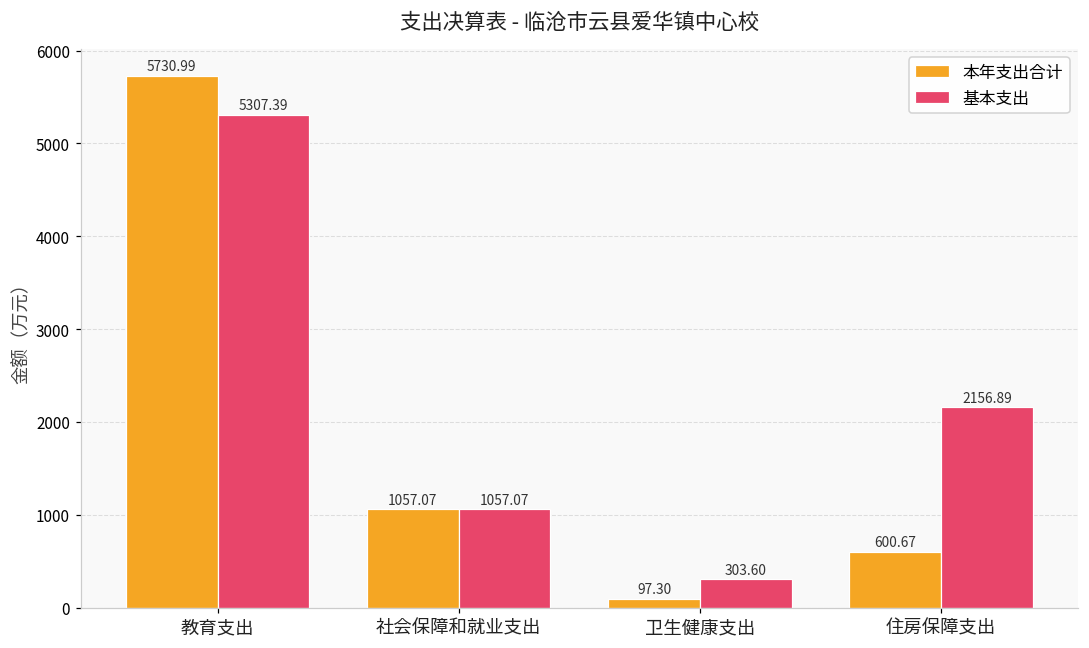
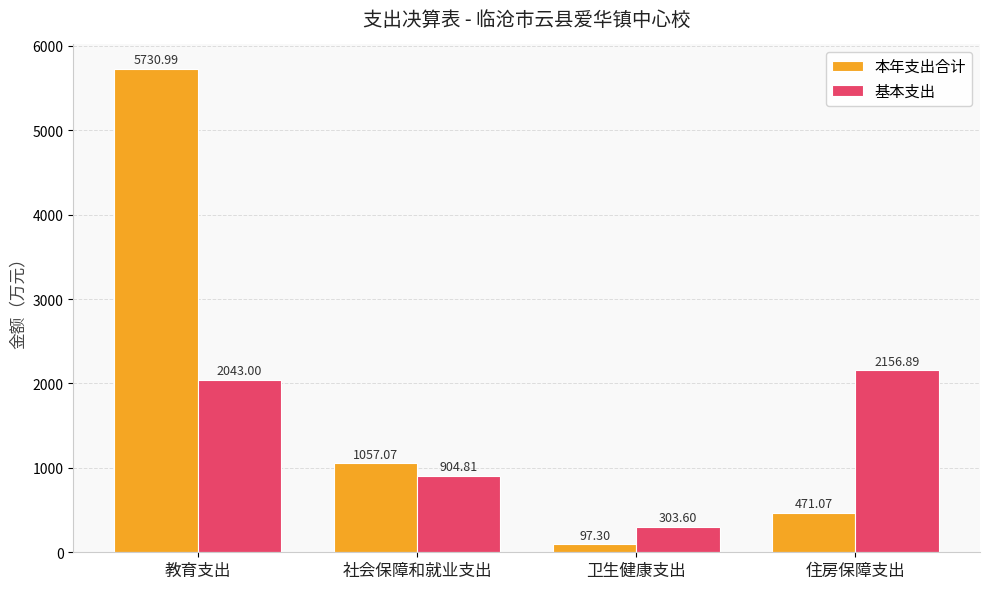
基本支出, 教育支出: 5307.39 -> 2043.00
基本支出, 社会保障和就业支出: 1057.07 -> 904.81
本年支出合计, 住房保障支出: 600.67 -> 471.07
